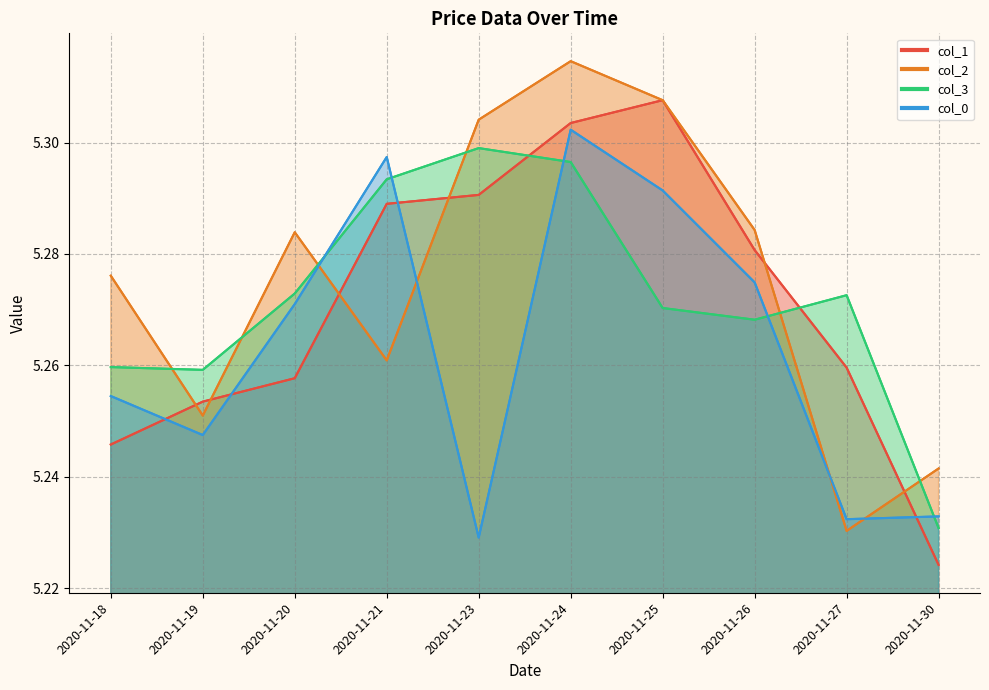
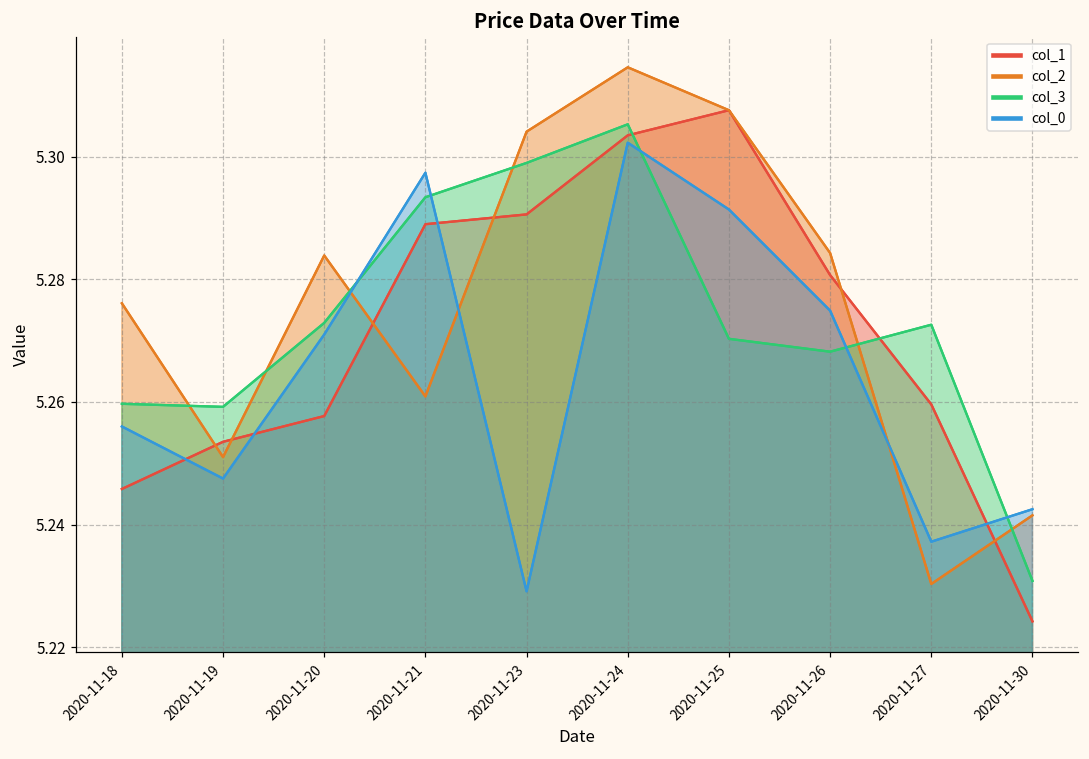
col_0, 2020-11-18: 5.255 -> 5.256
col_3, 2020-11-24: 5.297 -> 5.305
col_0, 2020-11-27: 5.232 -> 5.237
col_0, 2020-11-30: 5.233 -> 5.243
